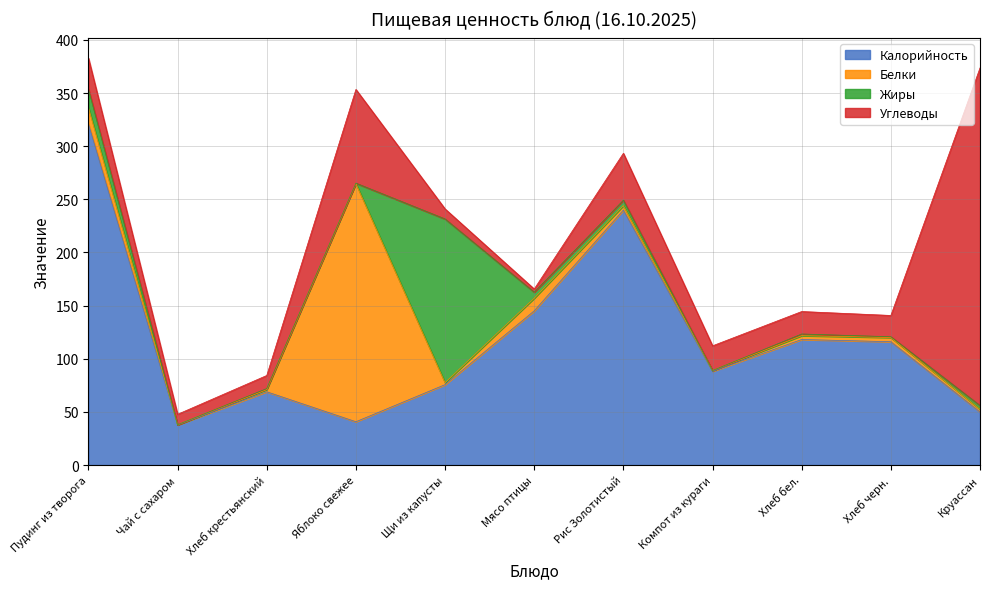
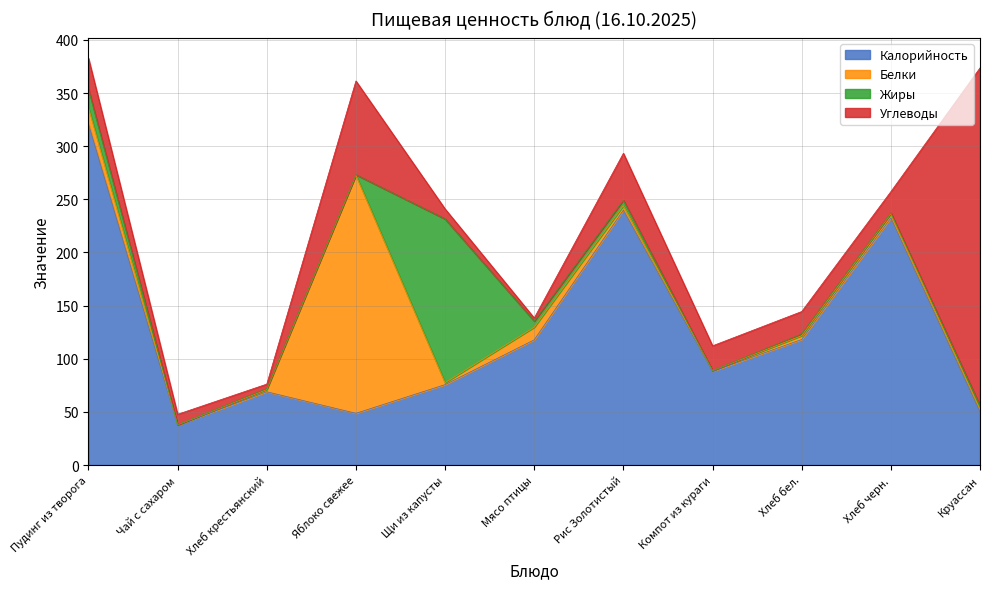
Углеводы, Хлеб крестьянский: 12 -> 4
Калорийность, Яблоко свежее: 41 -> 49
Калорийность, Мясо птицы: 145 -> 118
Калорийность, Хлеб черн.: 116 -> 233
